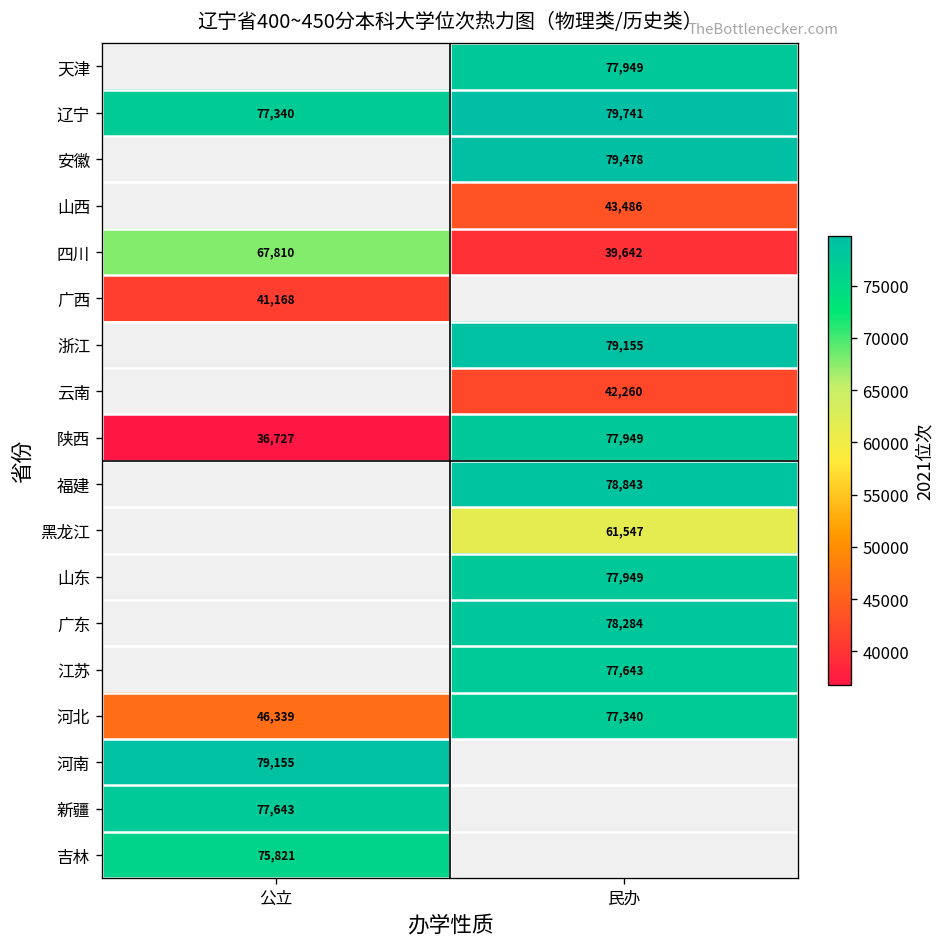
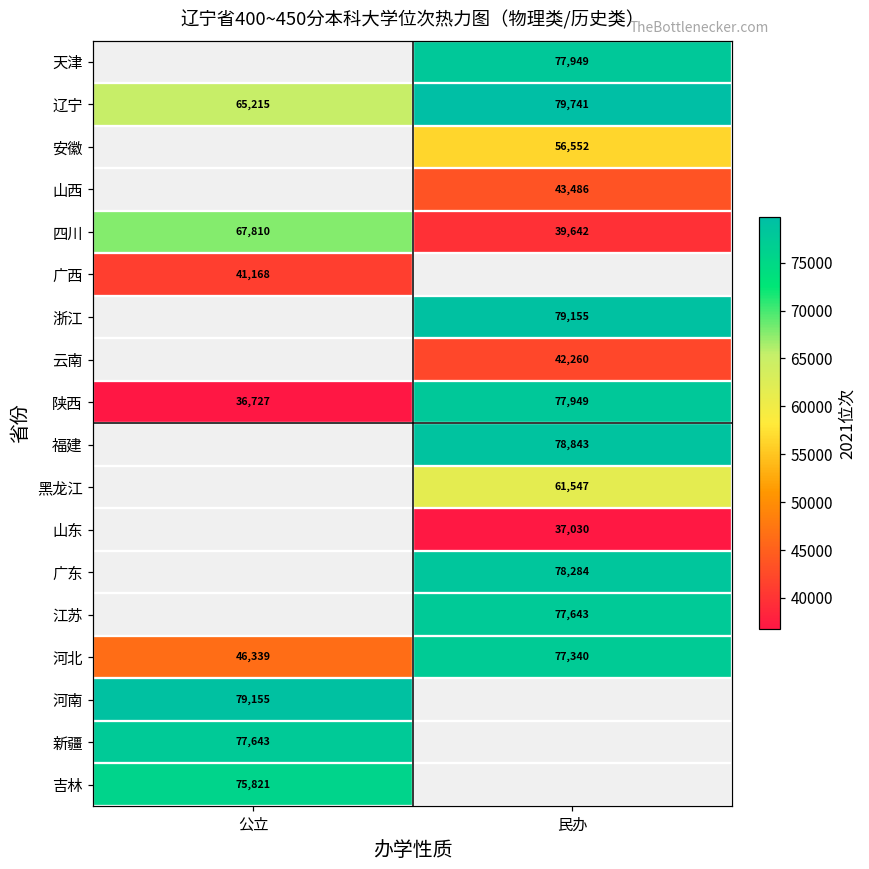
辽宁, 公立: 77,340 -> 65,215
安徽, 民办: 79,478 -> 56,552
山东, 民办: 77,949 -> 37,030
